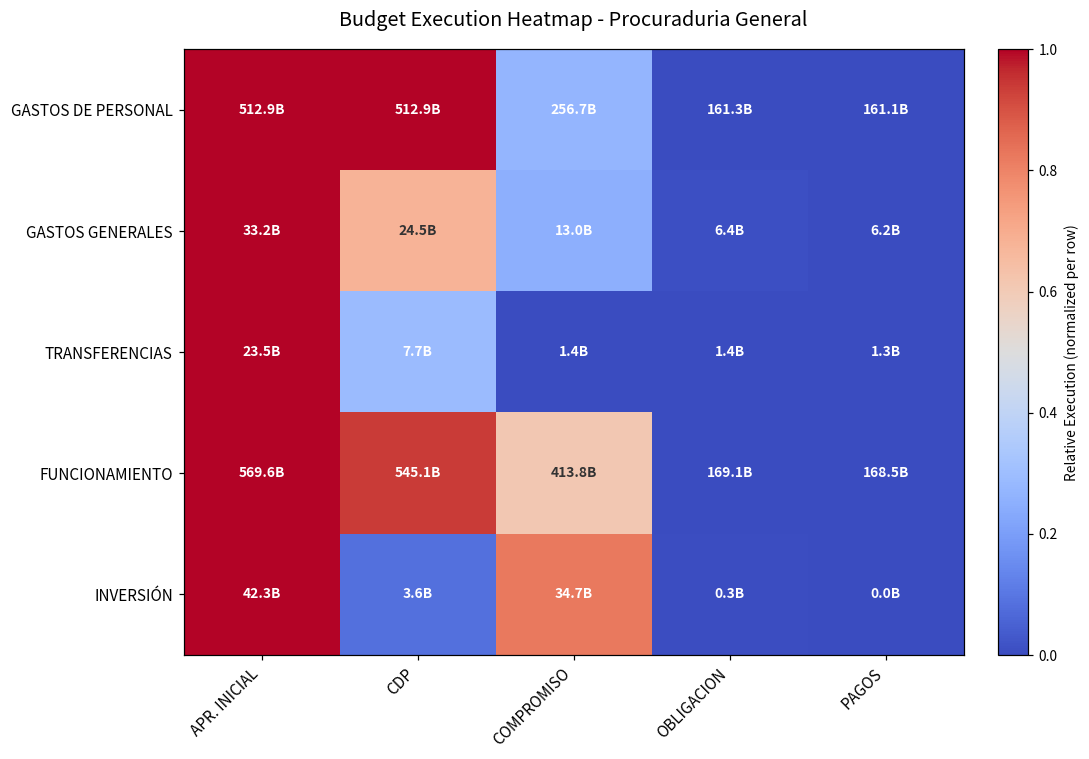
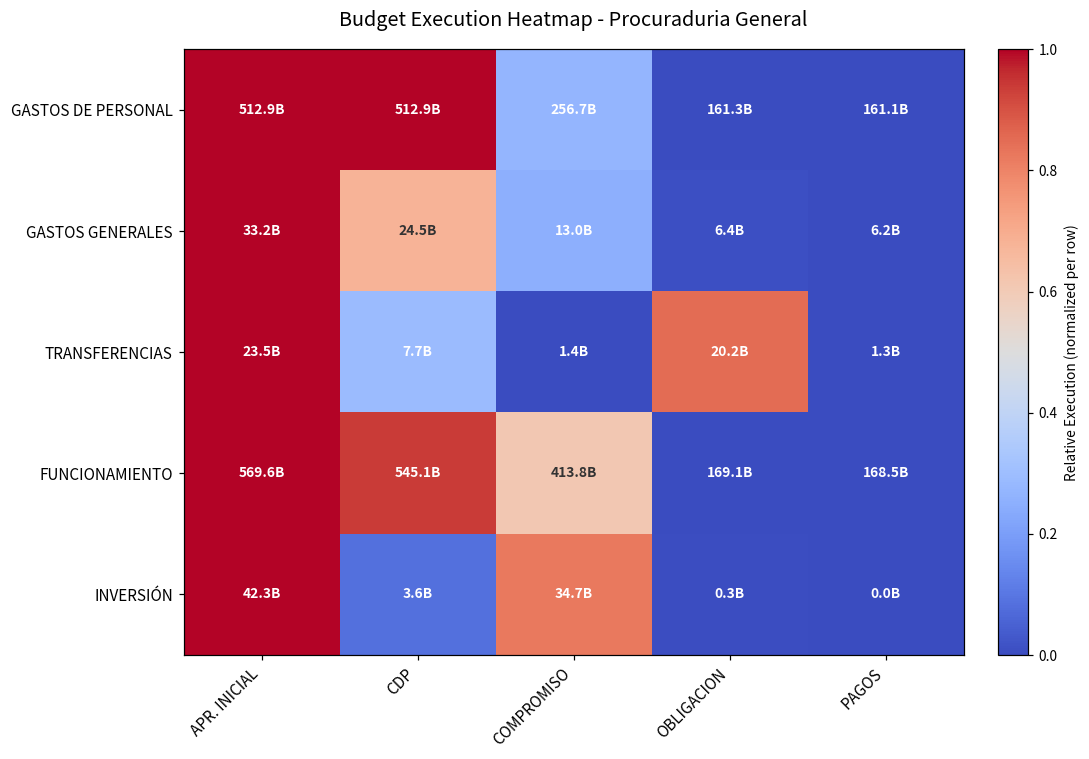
TRANSFERENCIAS, OBLIGACION: 1.4B -> 20.2B
